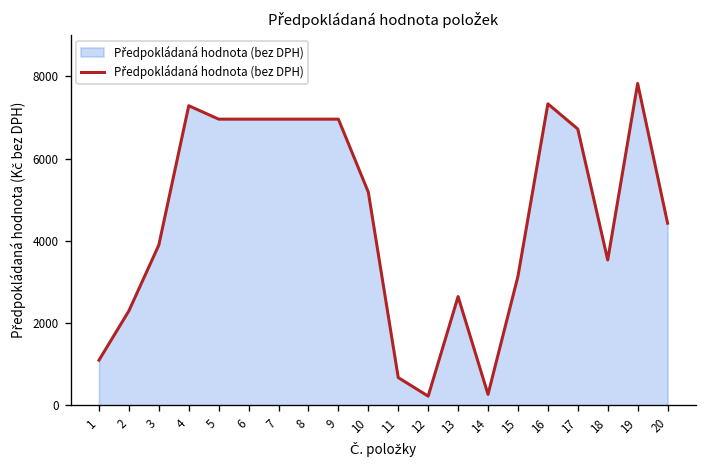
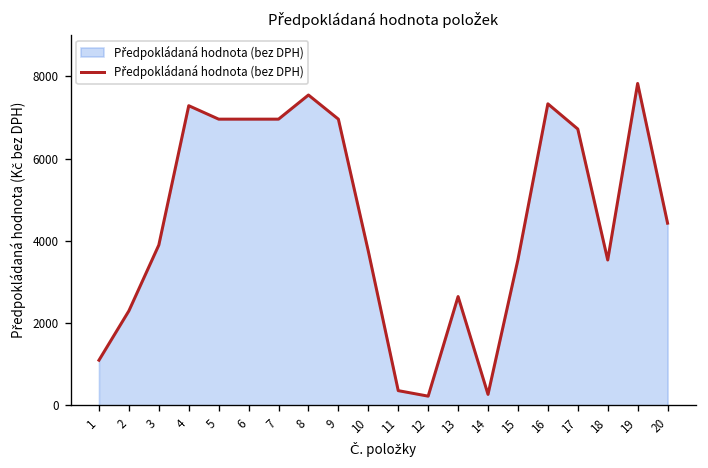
8: 7000 -> 7500
10: 5200 -> 3800
11: 700 -> 400
15: 3100 -> 3500
